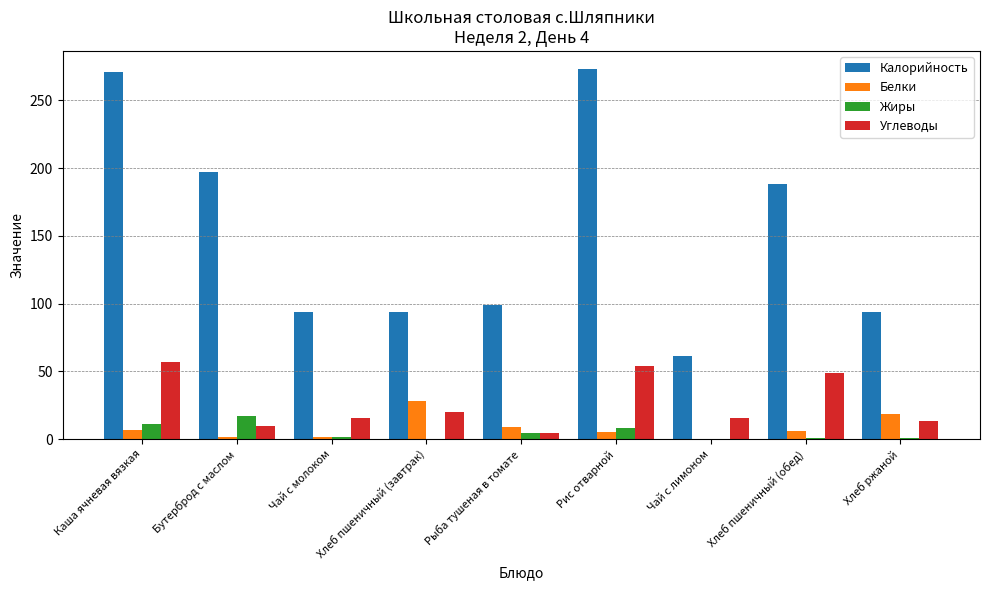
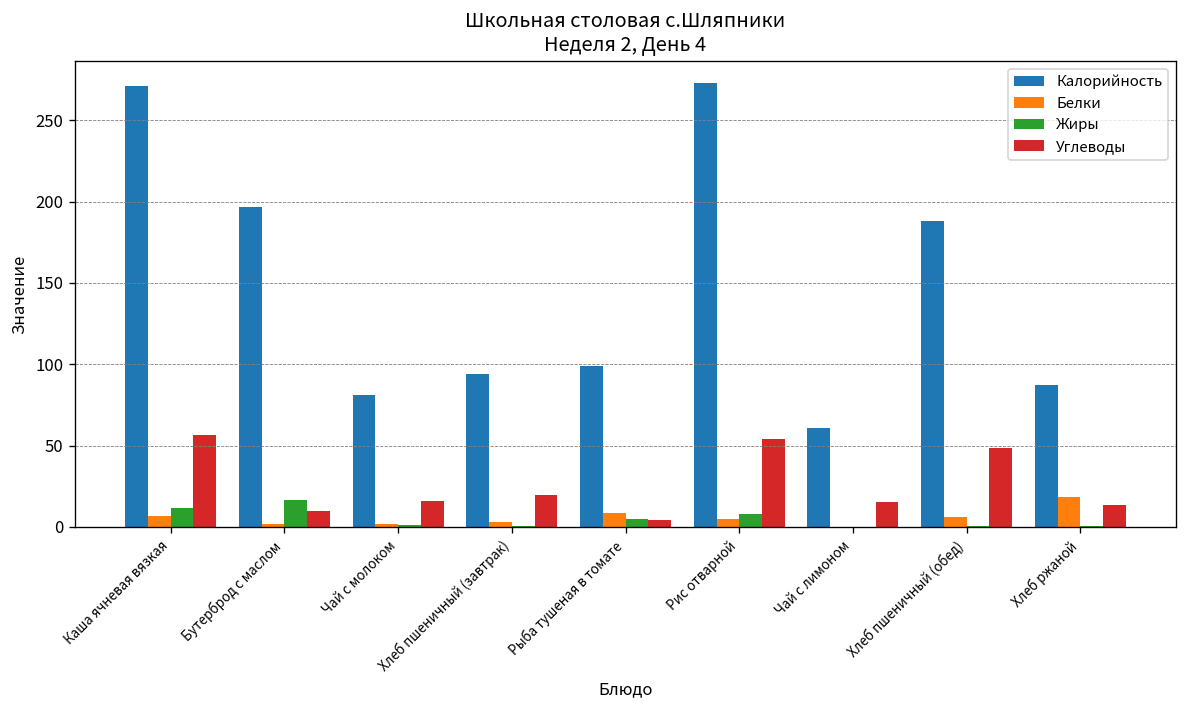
Калорийность, Чай с молоком: 94 -> 81
Белки, Хлеб пшеничный (завтрак): 28 -> 3
Калорийность, Хлеб ржаной: 94 -> 88
